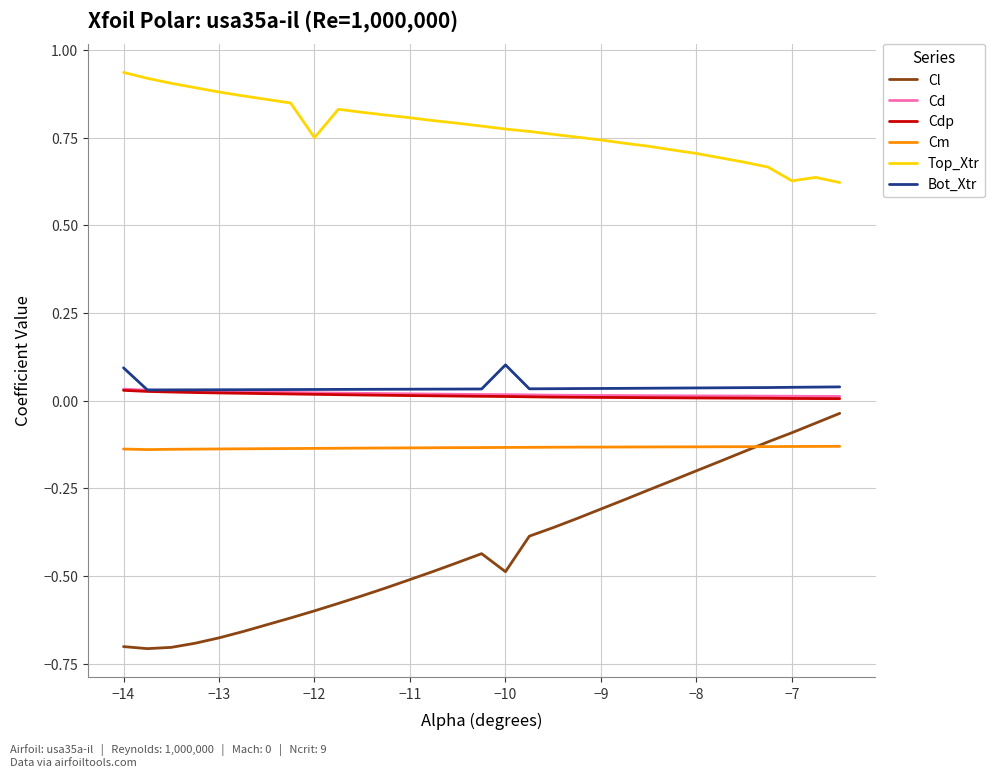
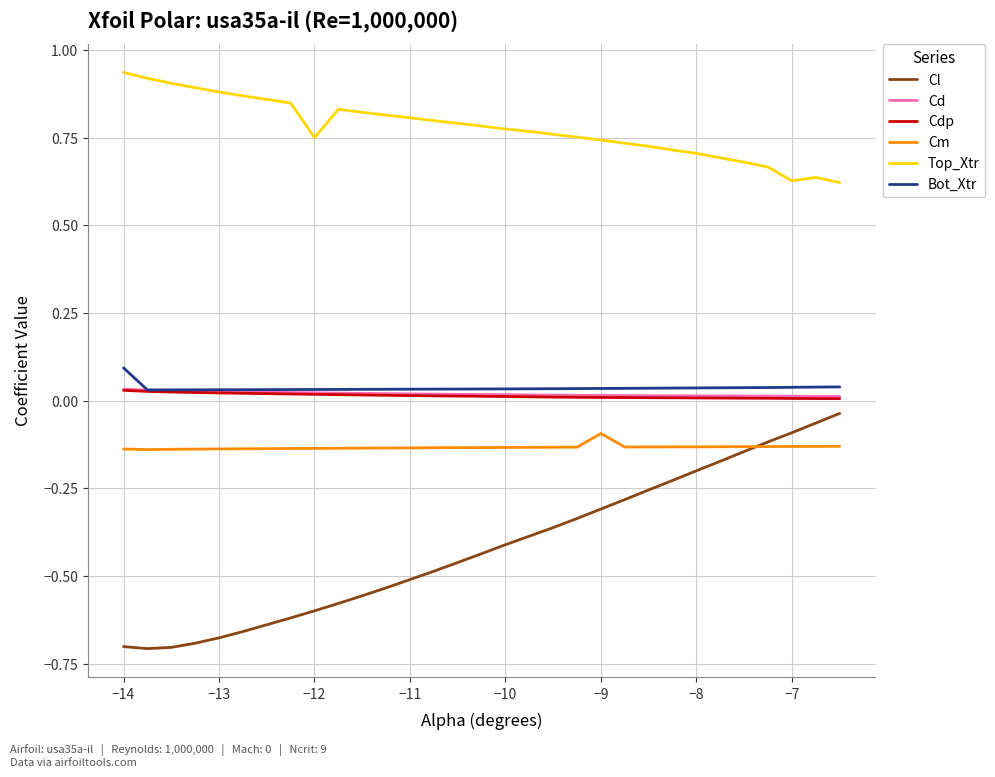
Cl, −10: -0.49 -> -0.41
Bot_Xtr, −10: 0.10 -> 0.03
Cm, −9: -0.13 -> -0.09
